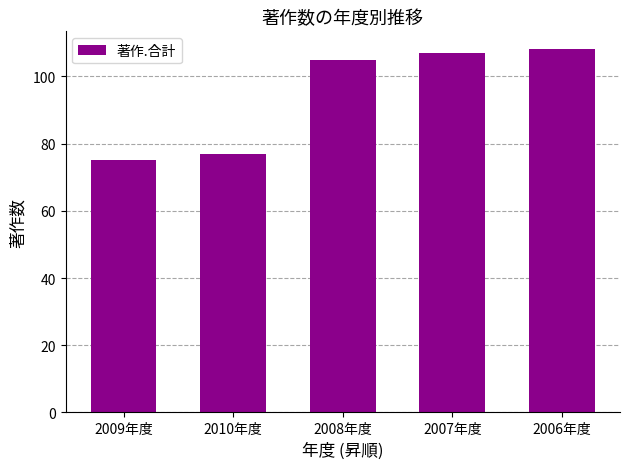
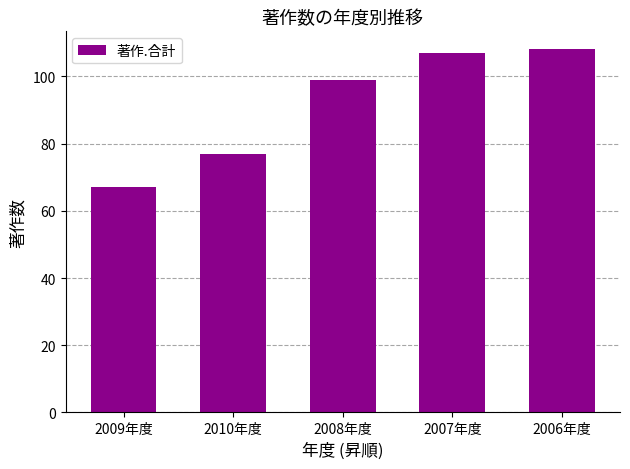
2009年度: 75 -> 67
2008年度: 105 -> 99
